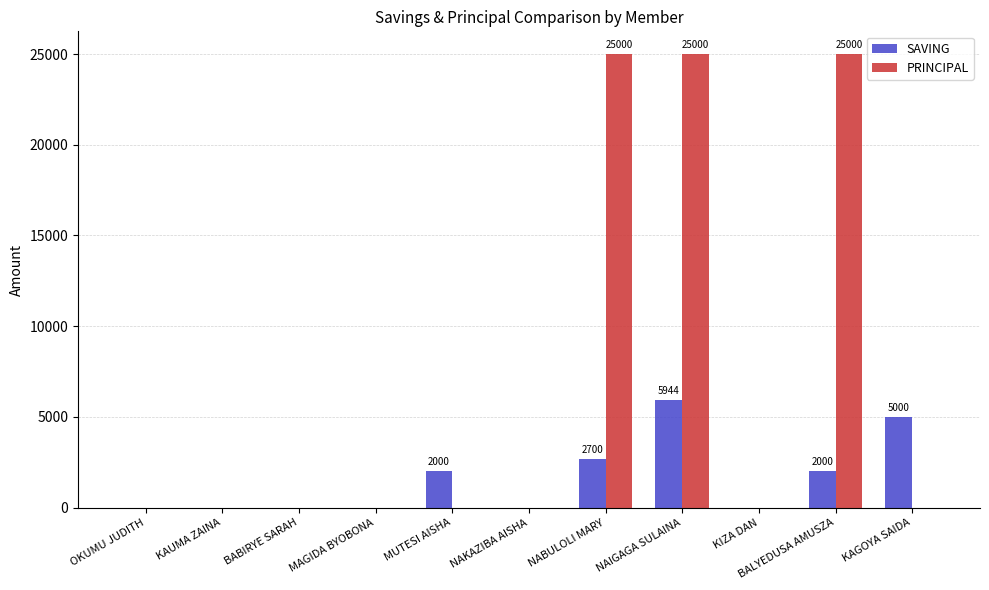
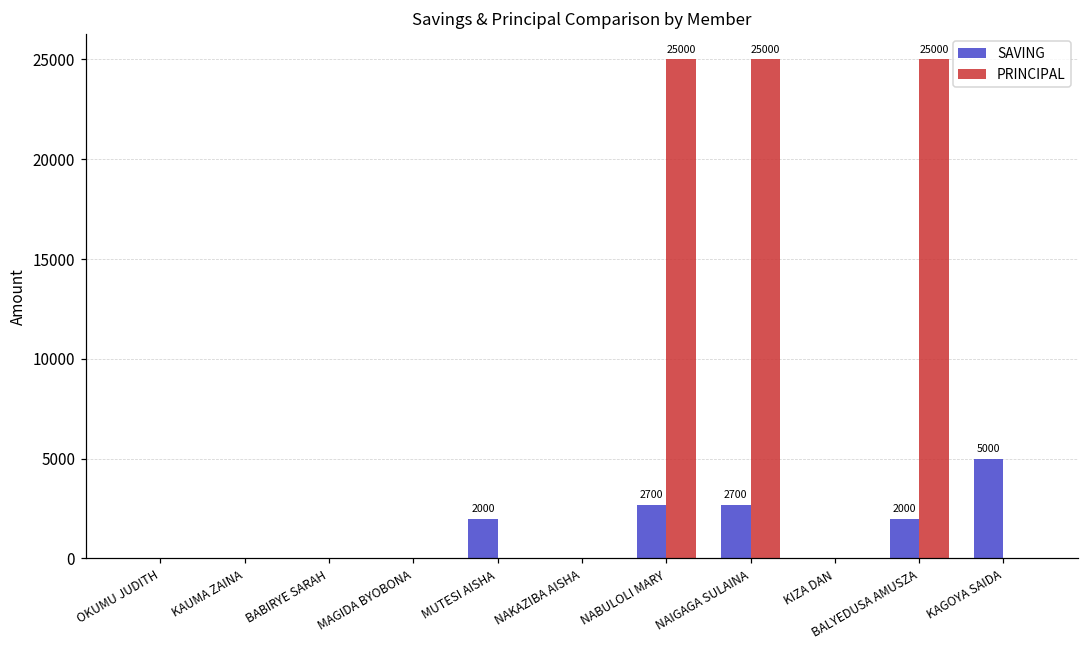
SAVING, NAIGAGA SULAINA: 5944 -> 2700
